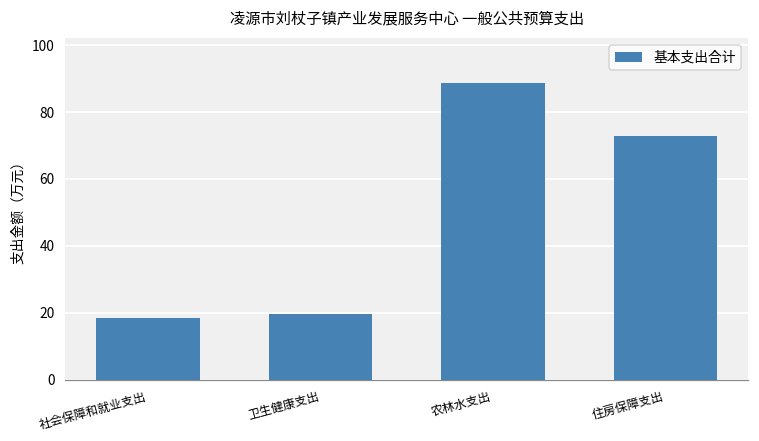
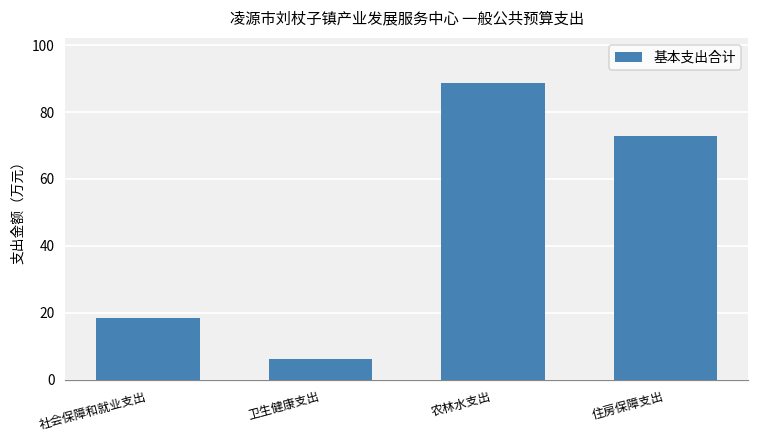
卫生健康支出: 19 -> 6
